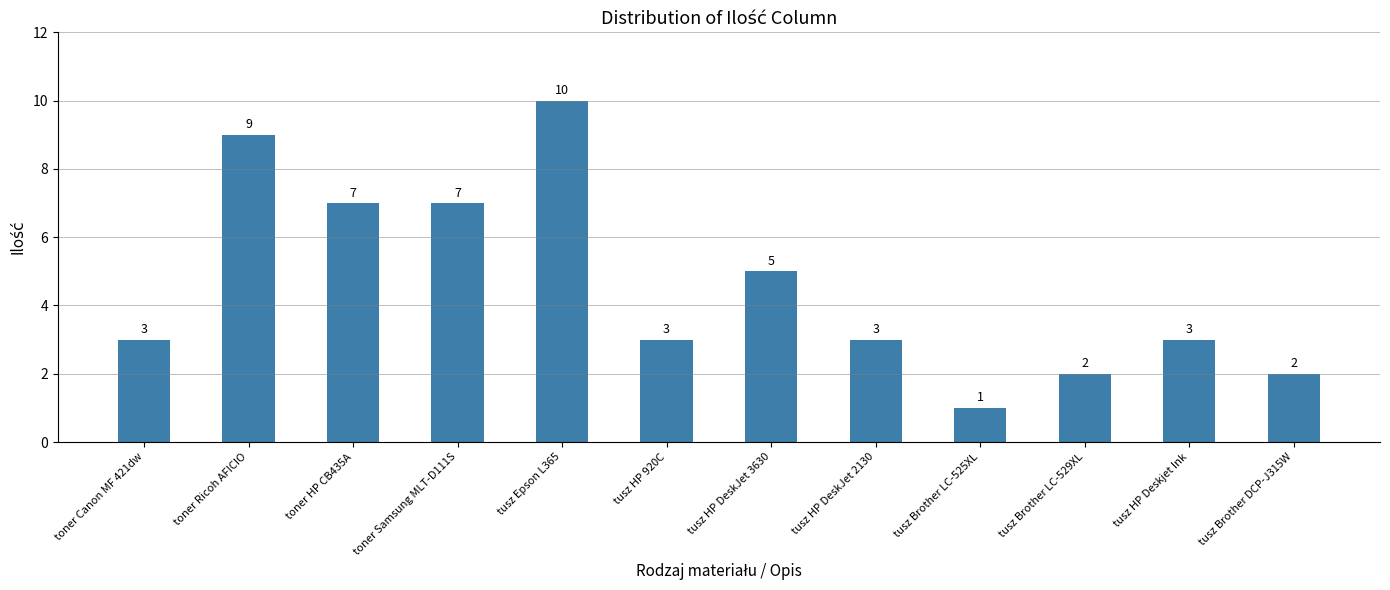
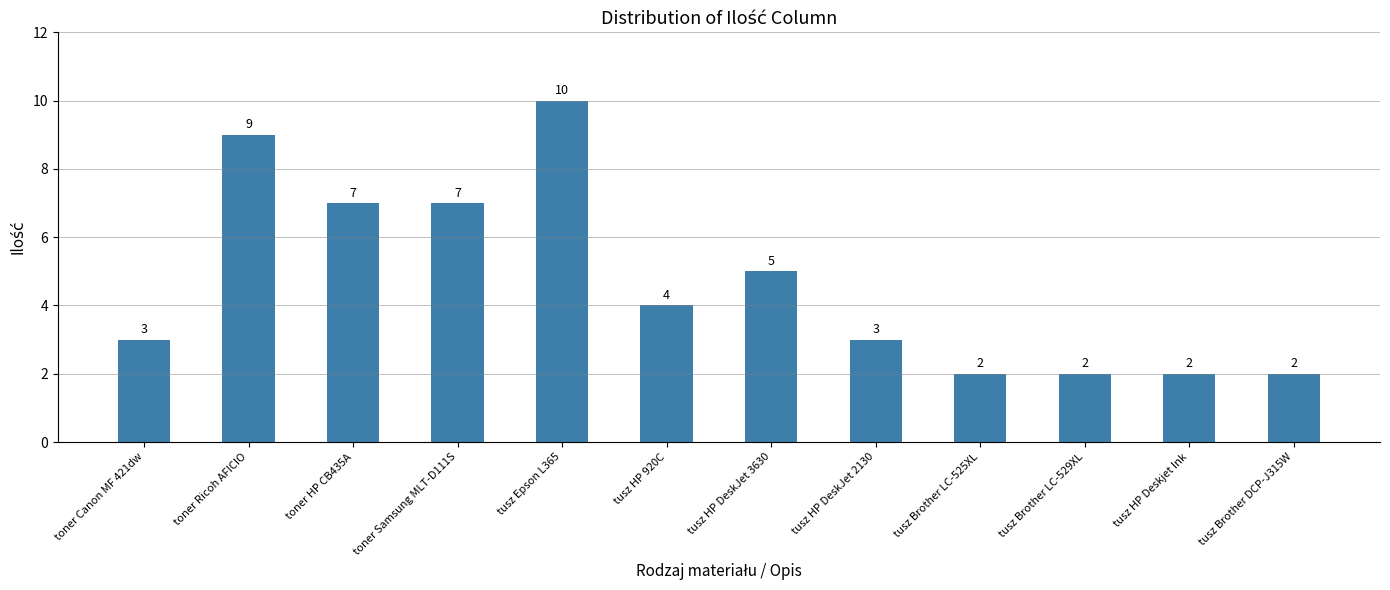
tusz HP 920C: 3 -> 4
tusz Brother LC-525XL: 1 -> 2
tusz HP Deskjet Ink: 3 -> 2
